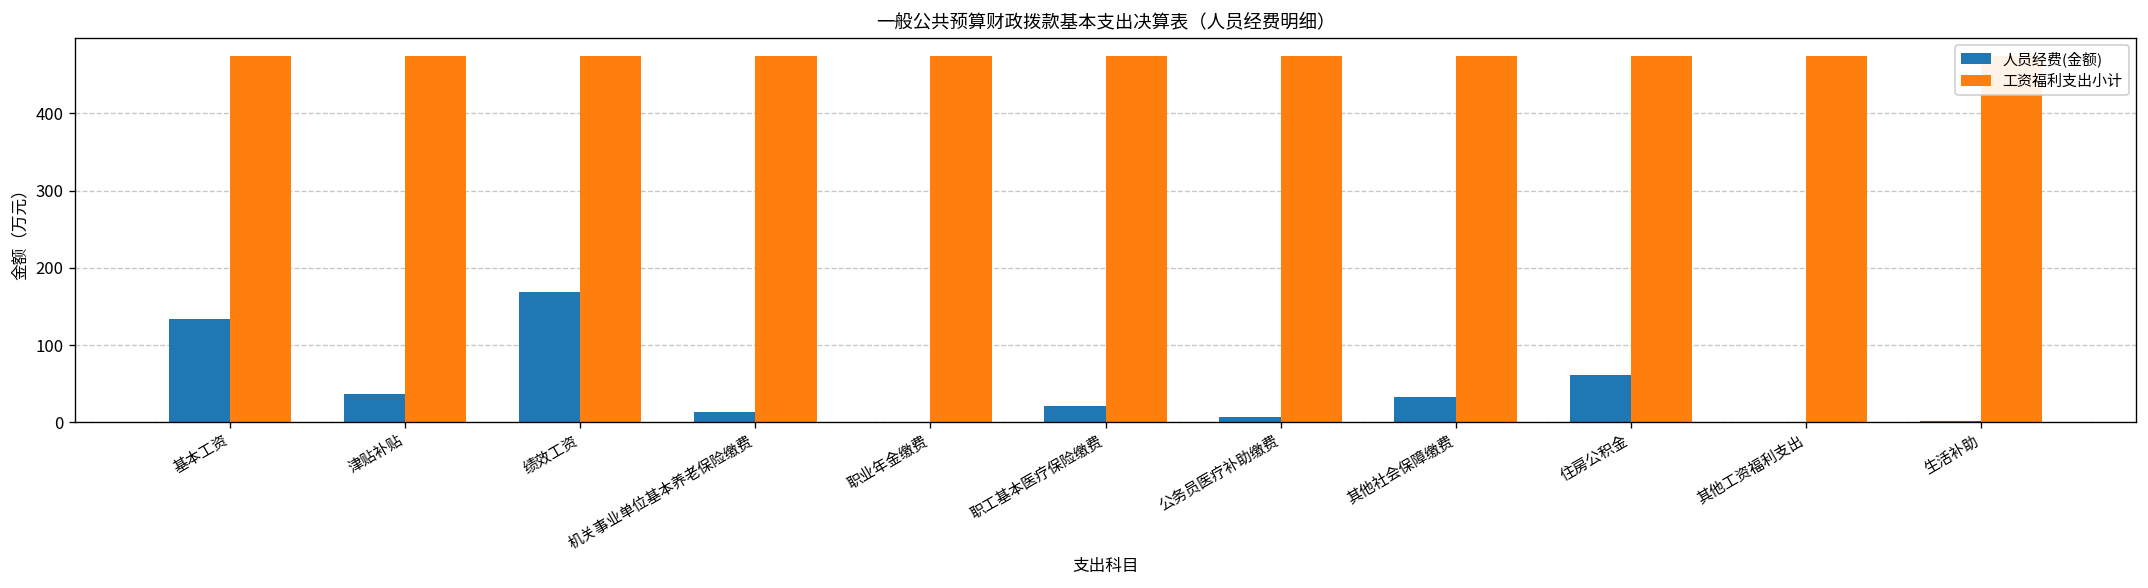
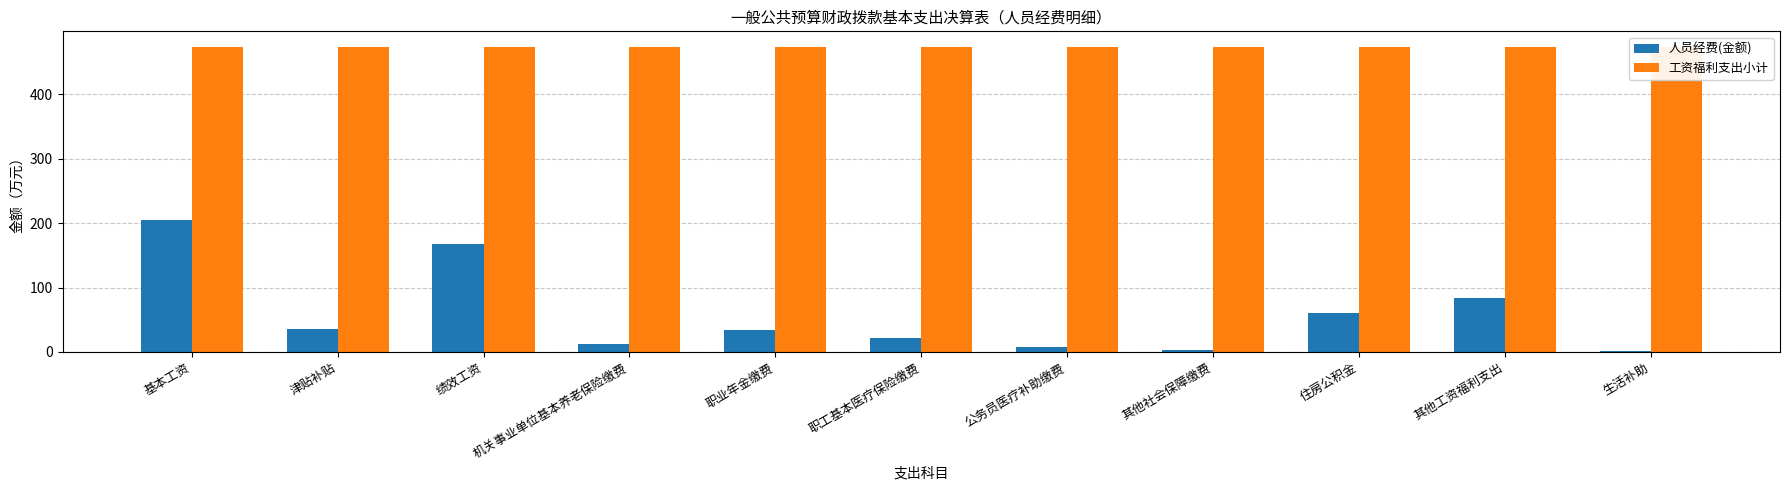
人员经费(金额), 基本工资: 130 -> 200
人员经费(金额), 职业年金缴费: 0 -> 30
人员经费(金额), 其他社会保障缴费: 30 -> 0
人员经费(金额), 其他工资福利支出: 0 -> 80
